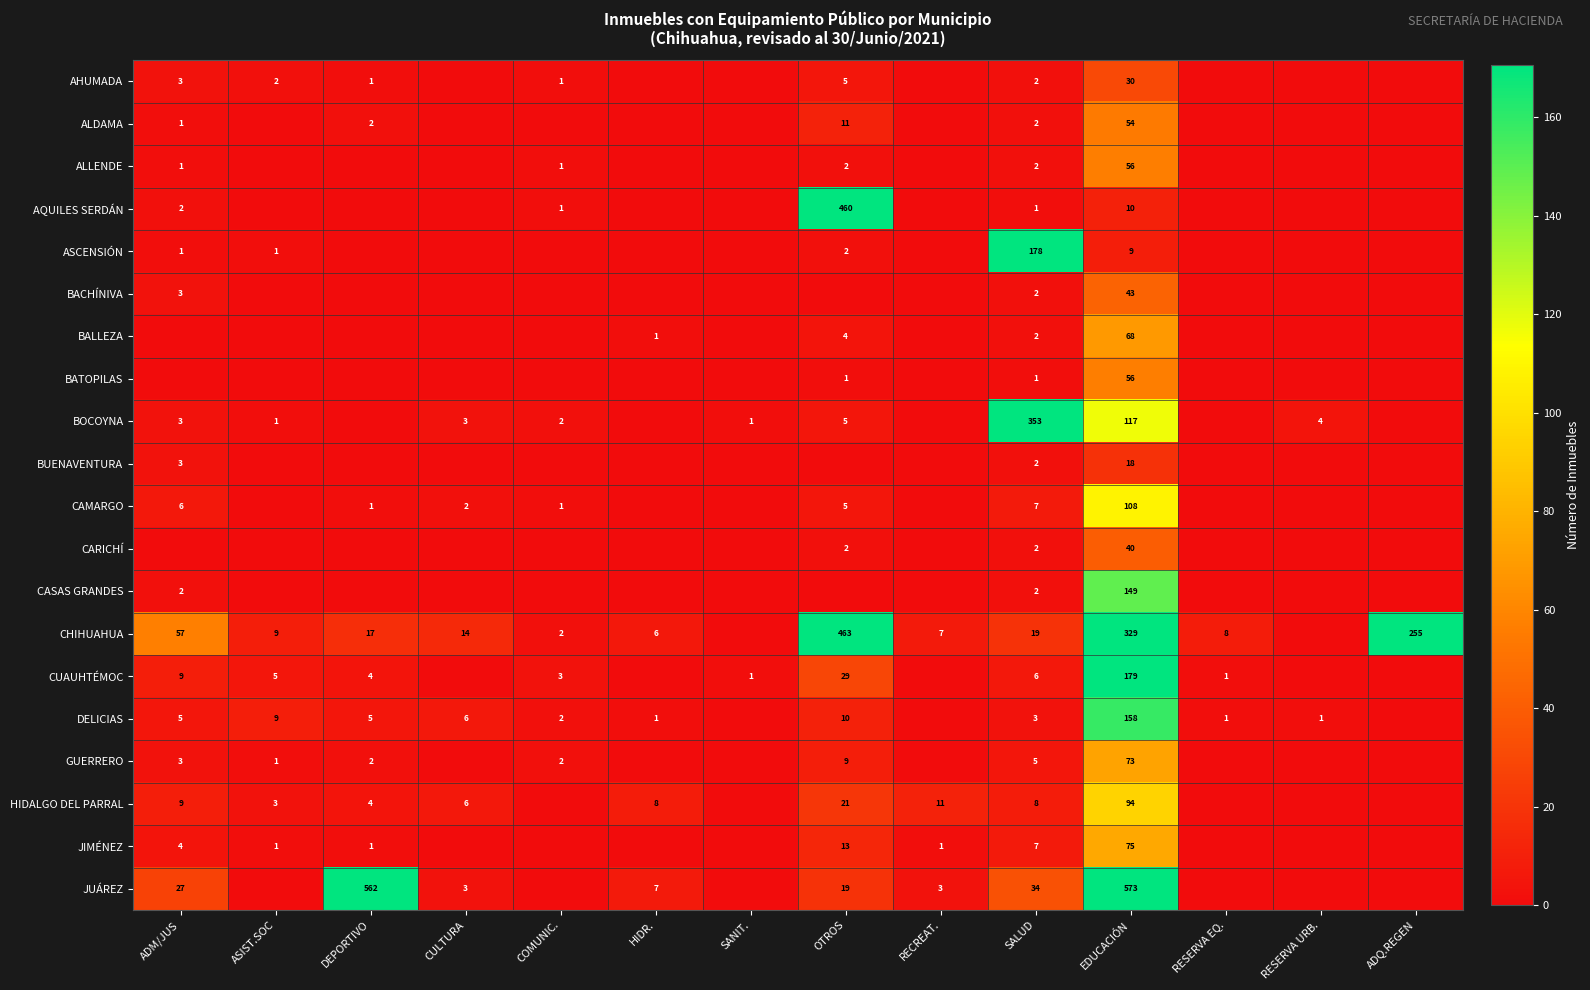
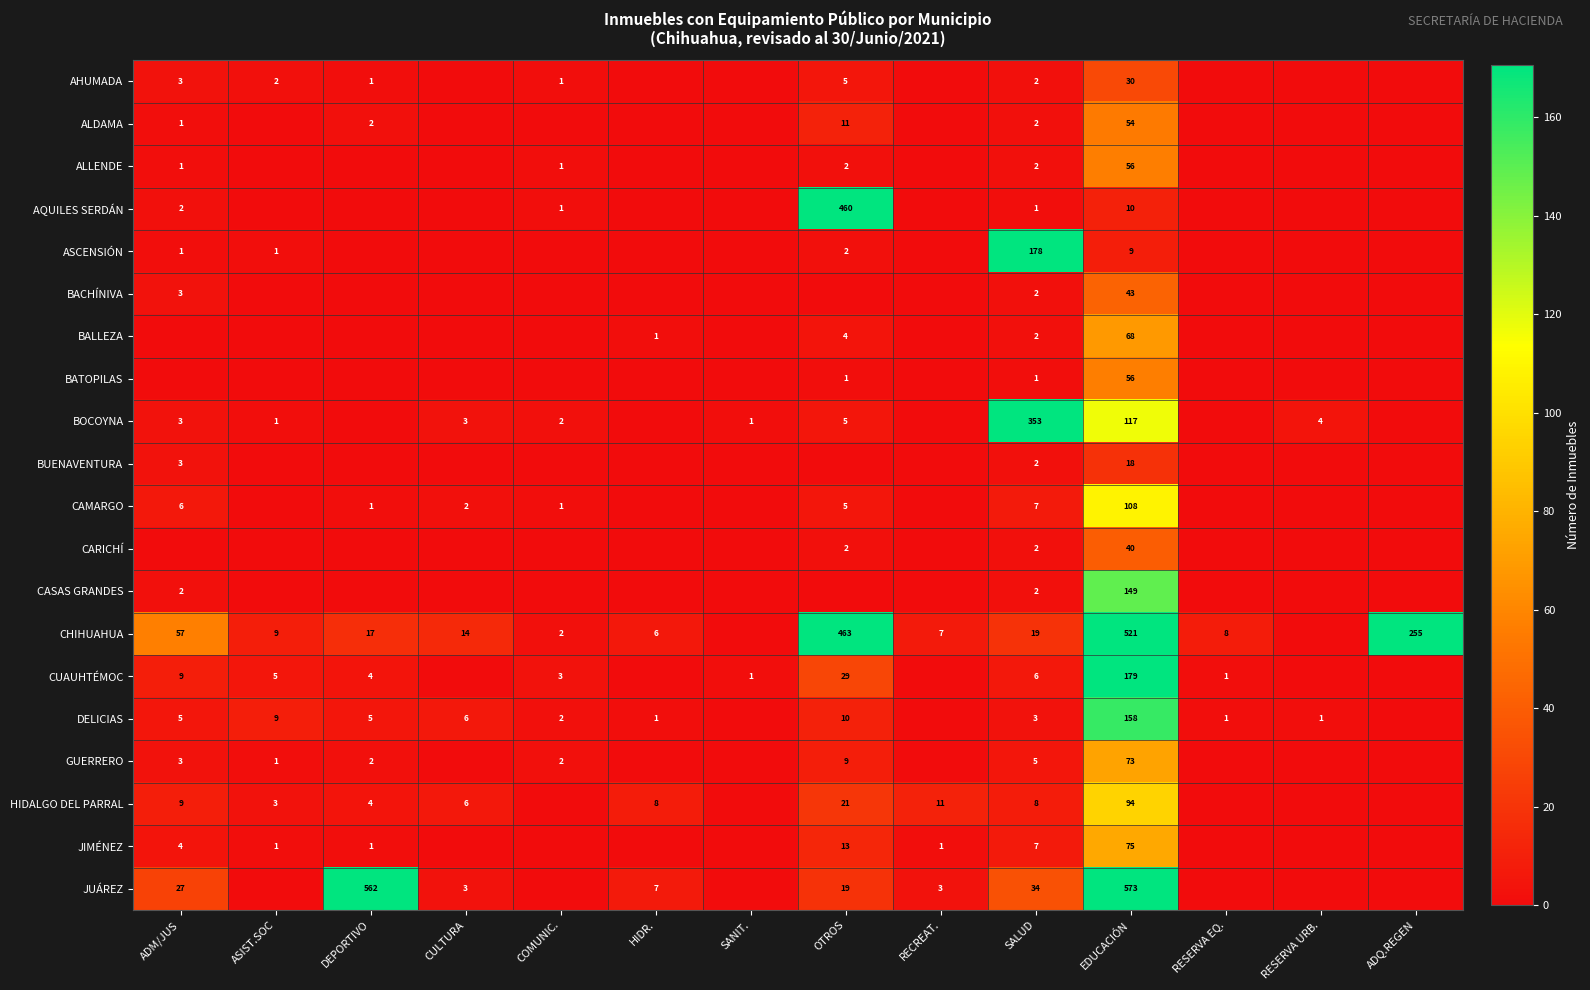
CHIHUAHUA, EDUCACIÓN: 329 -> 521
